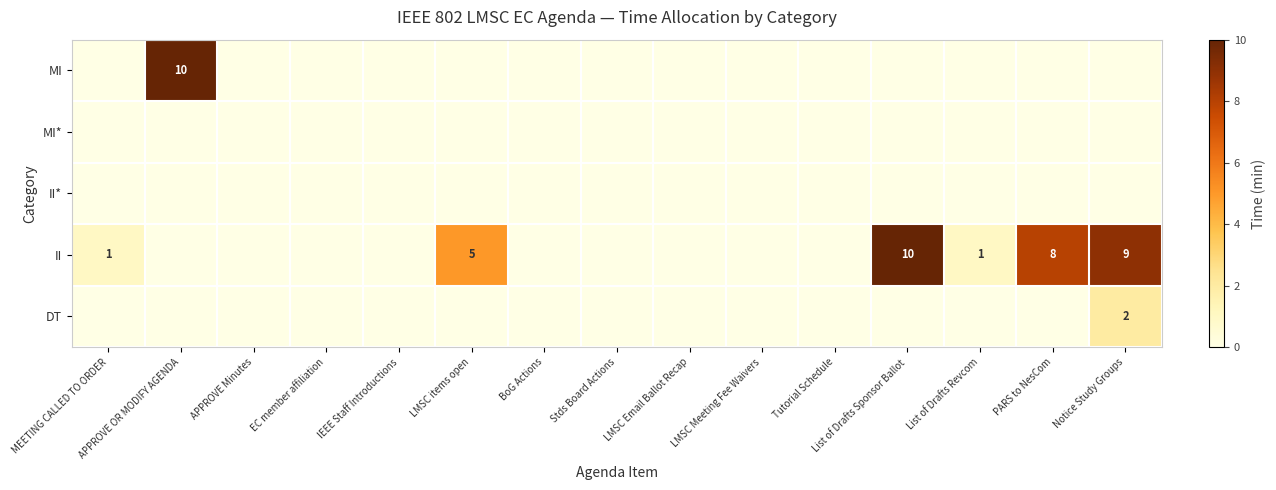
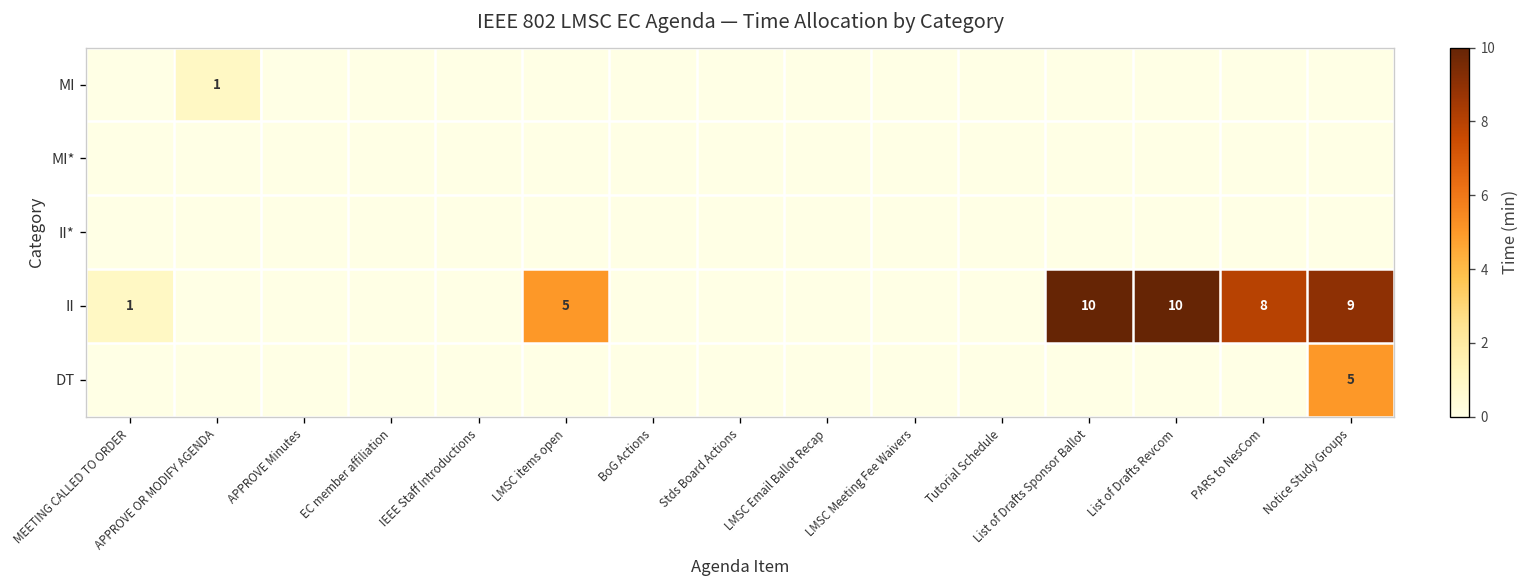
MI, APPROVE OR MODIFY AGENDA: 10 -> 1
II, List of Drafts Revcom: 1 -> 10
DT, Notice Study Groups: 2 -> 5
